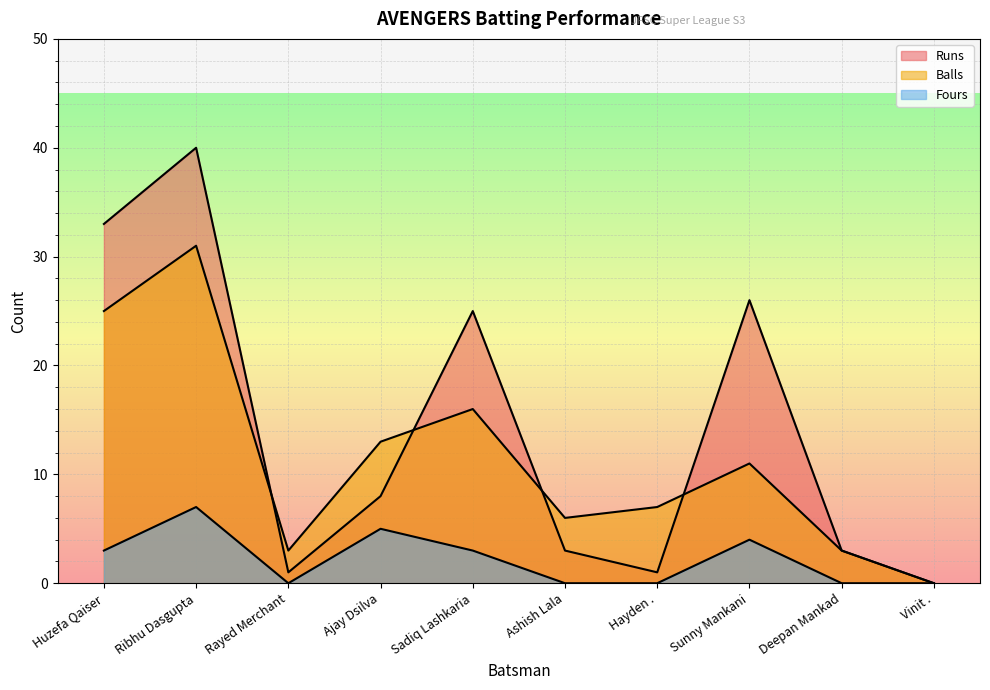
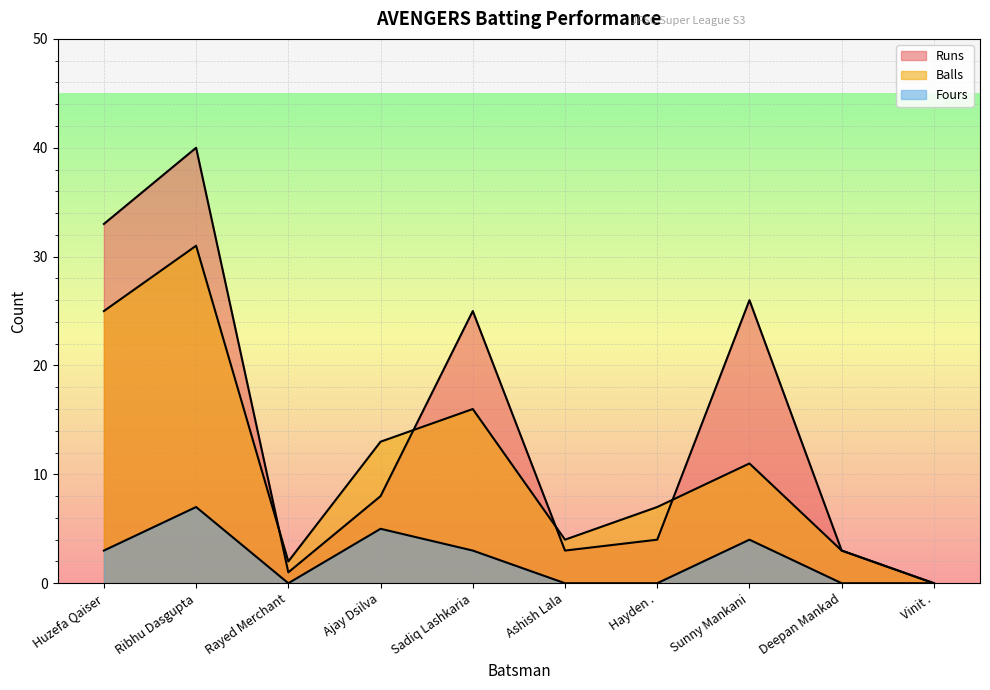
Balls, Rayed Merchant: 3 -> 2
Balls, Ashish Lala: 6 -> 4
Runs, Hayden .: 1 -> 4
